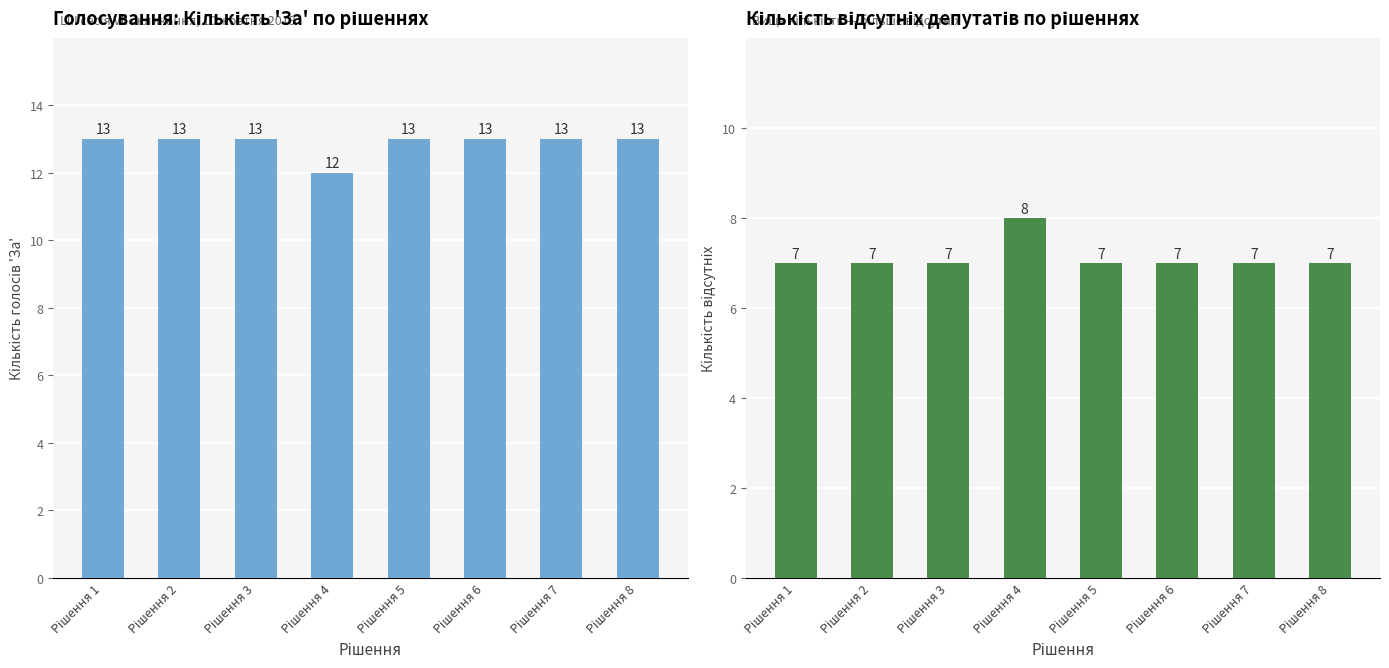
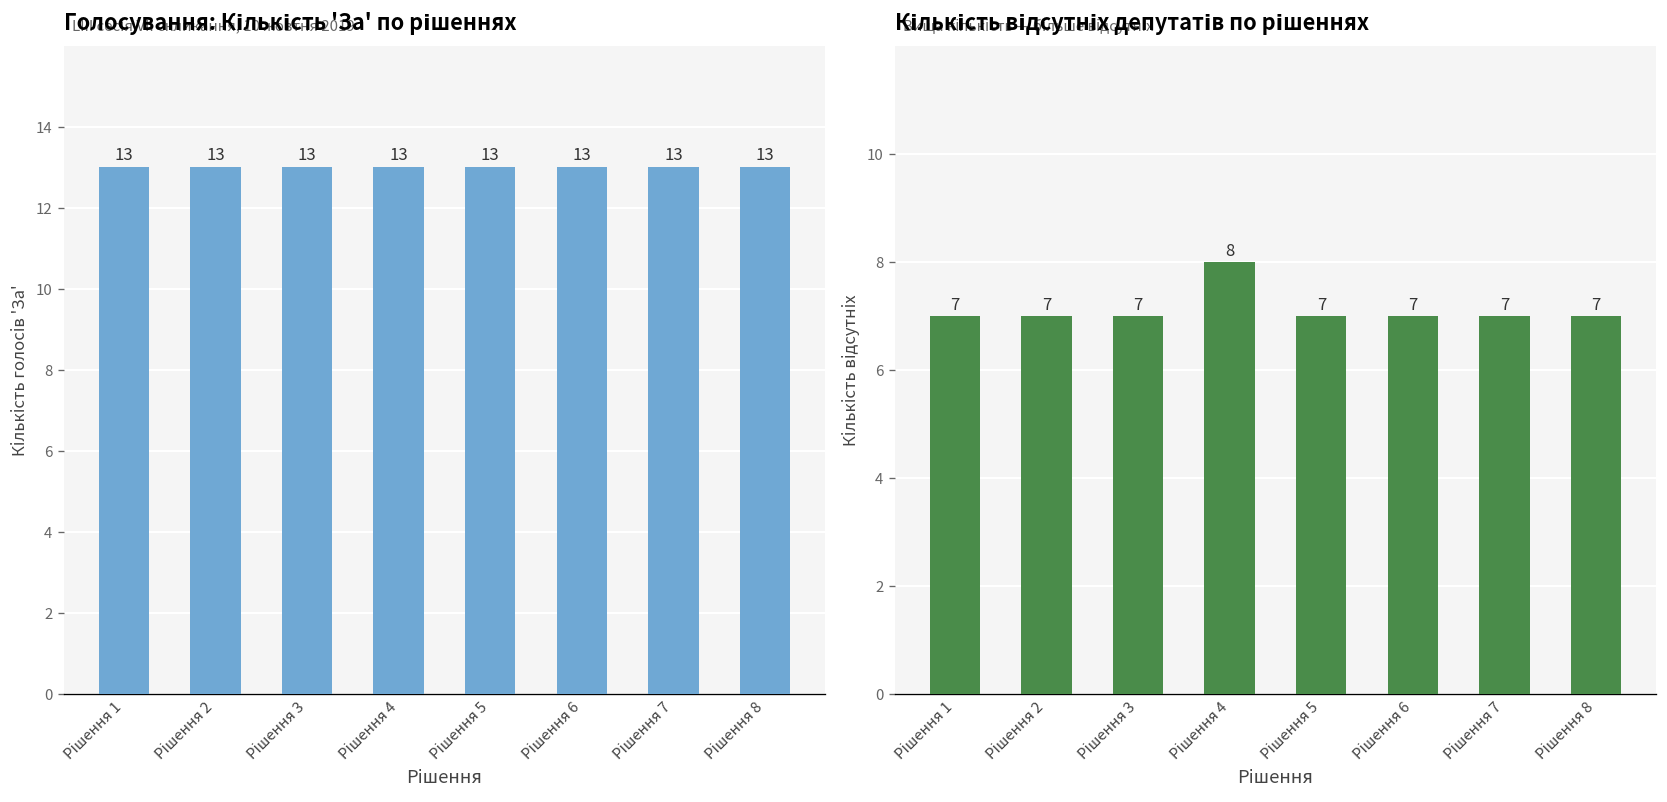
Голосування: Кількість 'За' по рішеннях, Рішення 4: 12 -> 13
